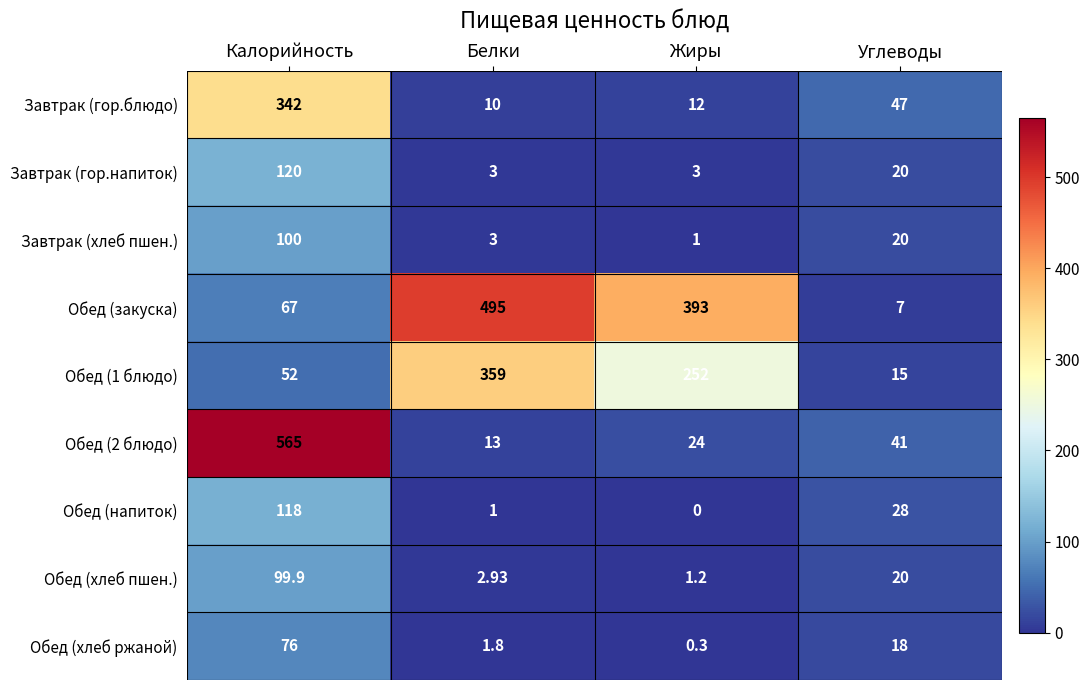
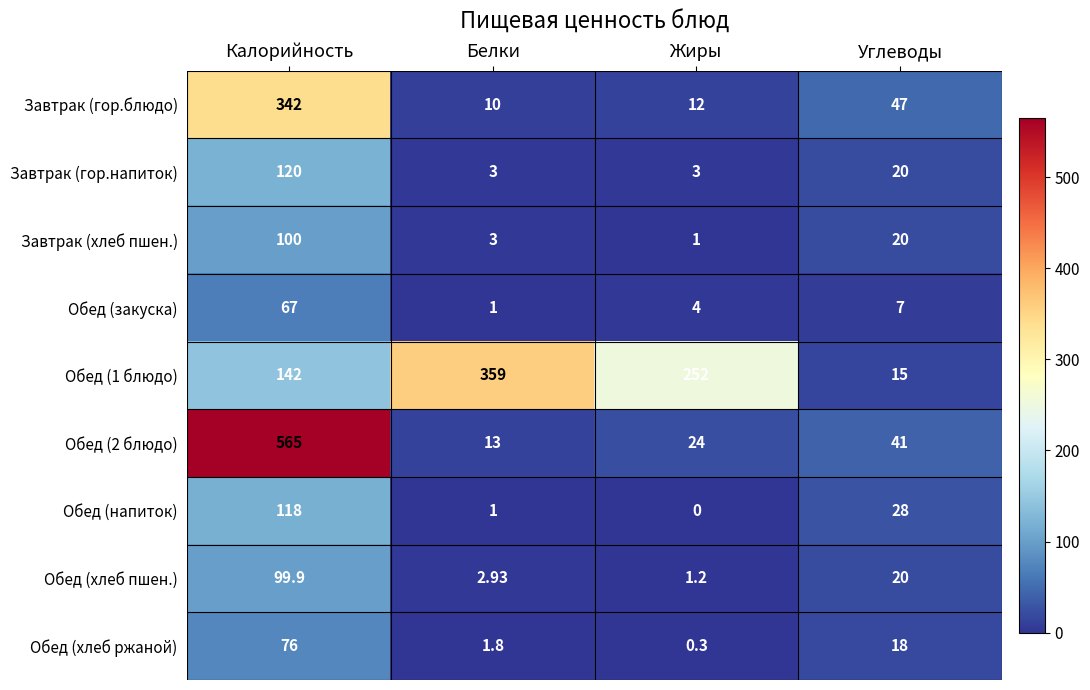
Обед (закуска), Белки: 495 -> 1
Обед (закуска), Жиры: 393 -> 4
Обед (1 блюдо), Калорийность: 52 -> 142
